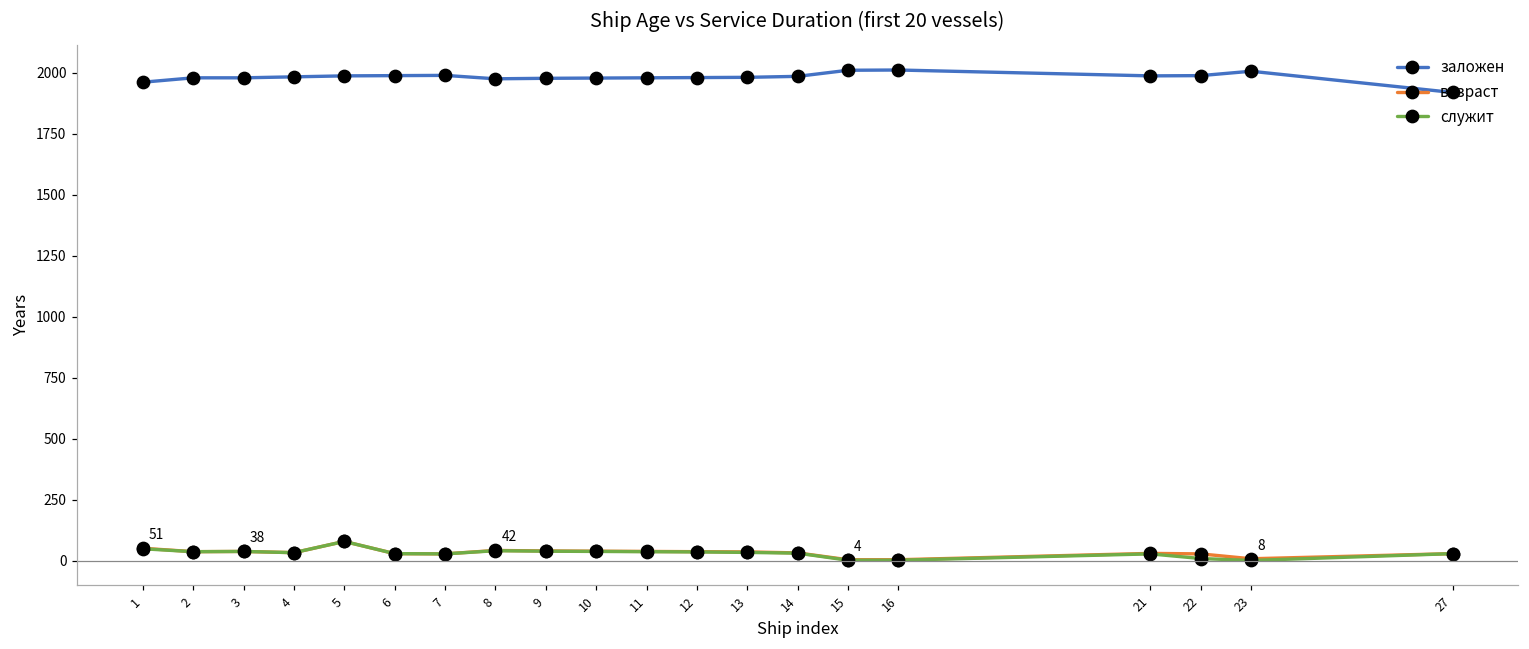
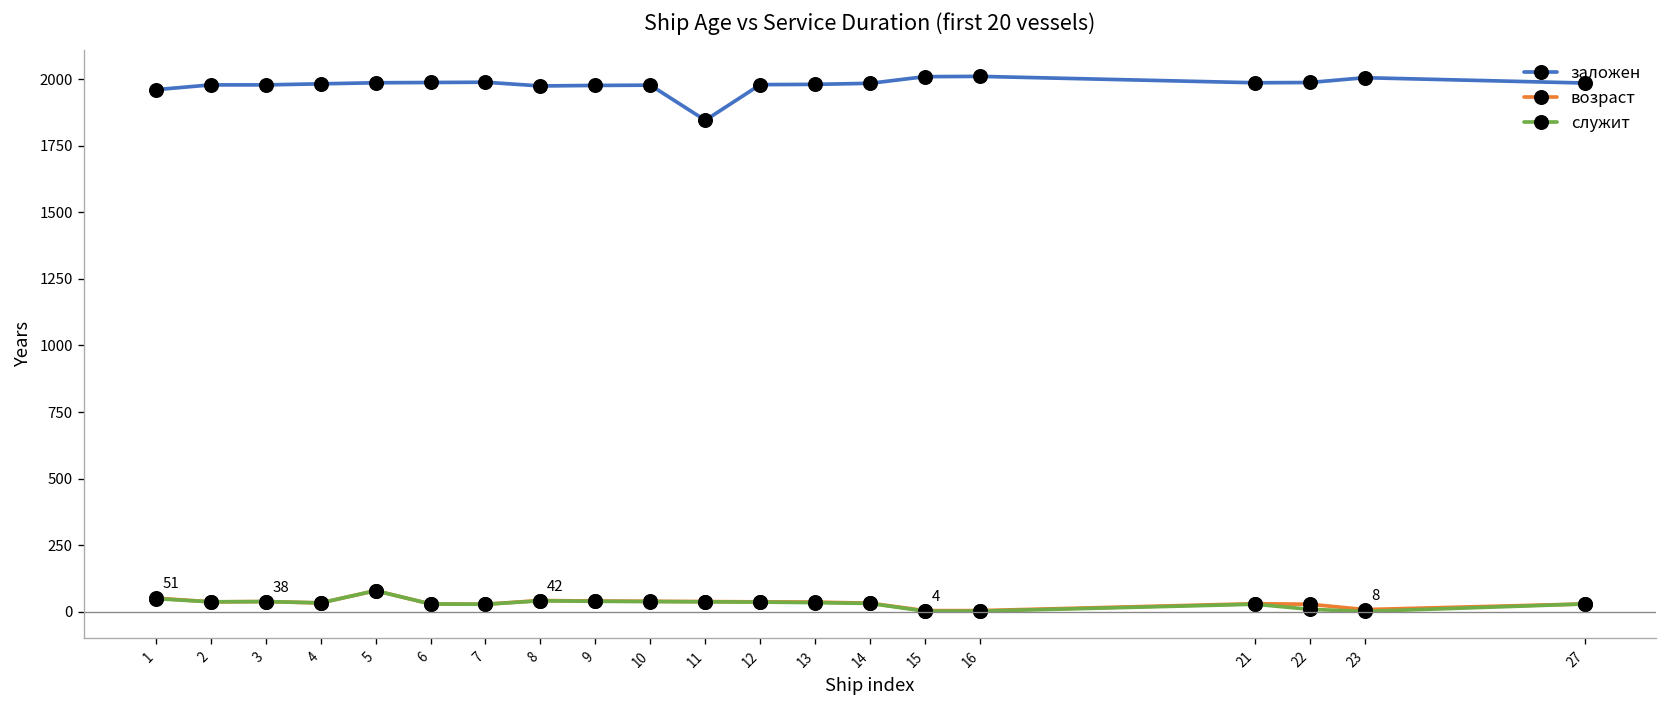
заложен, 11: 1980 -> 1850
заложен, 27: 1920 -> 1990
